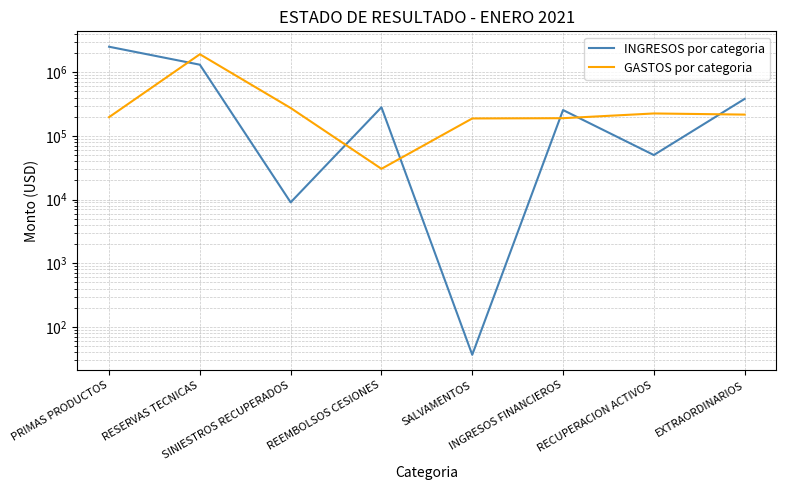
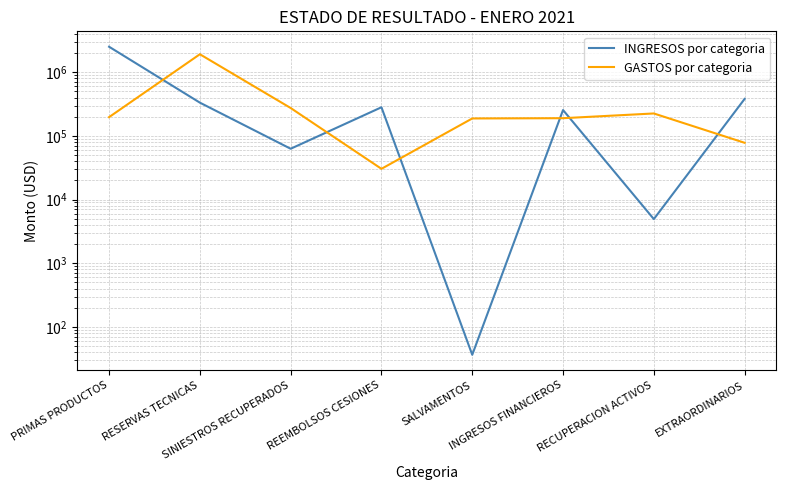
INGRESOS por categoria, RESERVAS TECNICAS: 1300000 -> 300000
INGRESOS por categoria, SINIESTROS RECUPERADOS: 9000 -> 60000
INGRESOS por categoria, RECUPERACION ACTIVOS: 50000 -> 5000
GASTOS por categoria, EXTRAORDINARIOS: 220000 -> 80000
